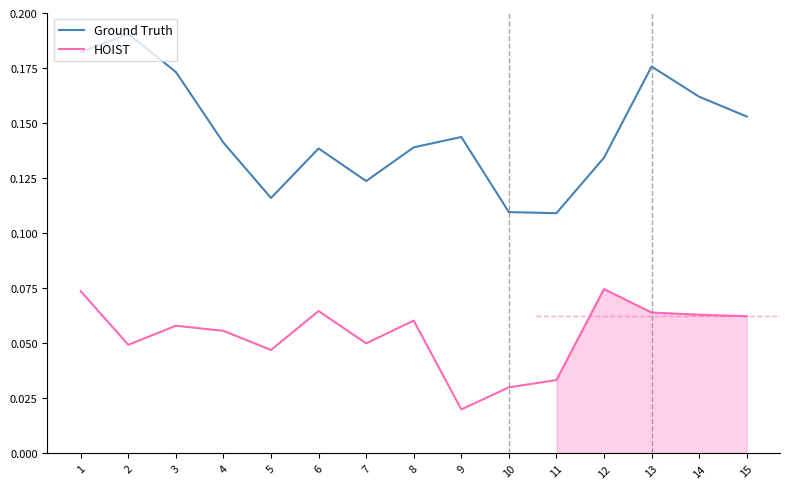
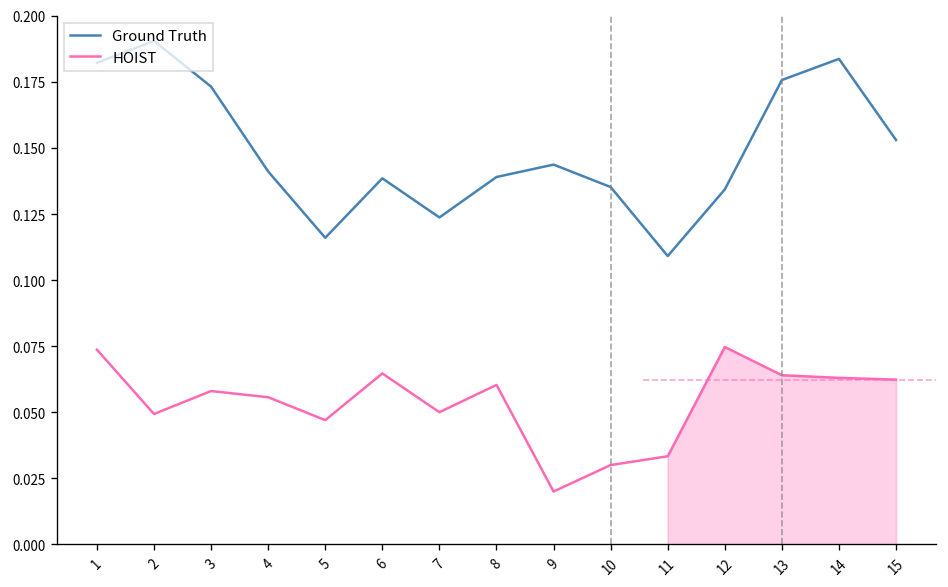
Ground Truth, 10: 0.110 -> 0.135
Ground Truth, 14: 0.162 -> 0.184
